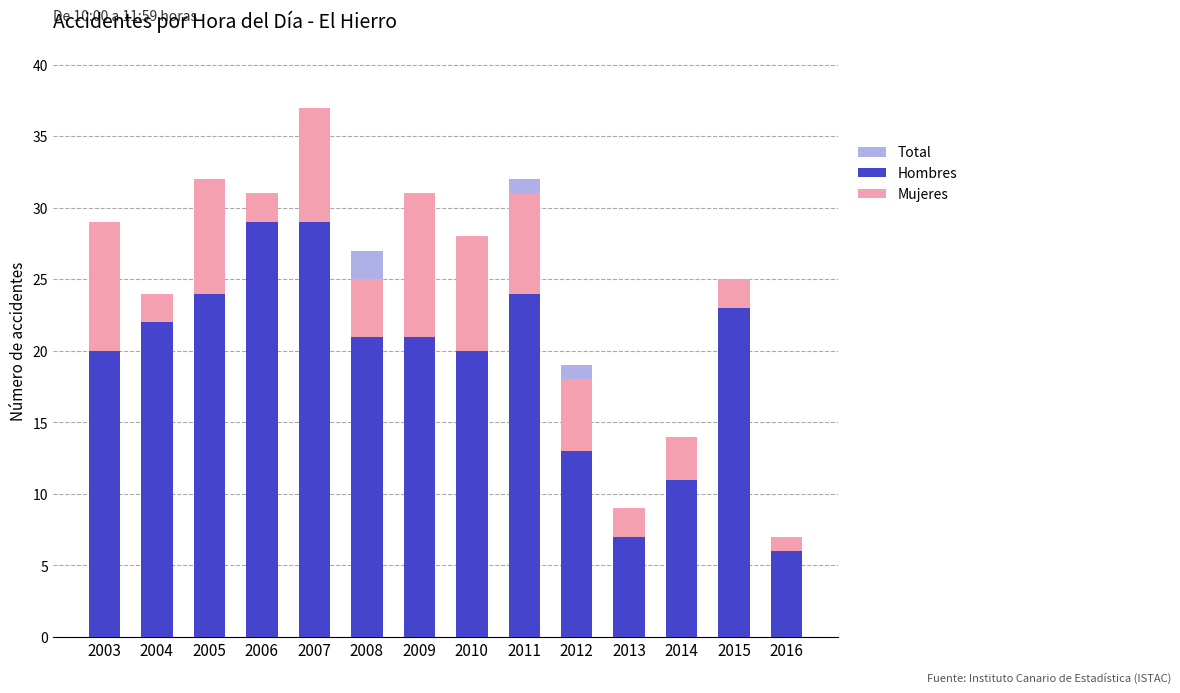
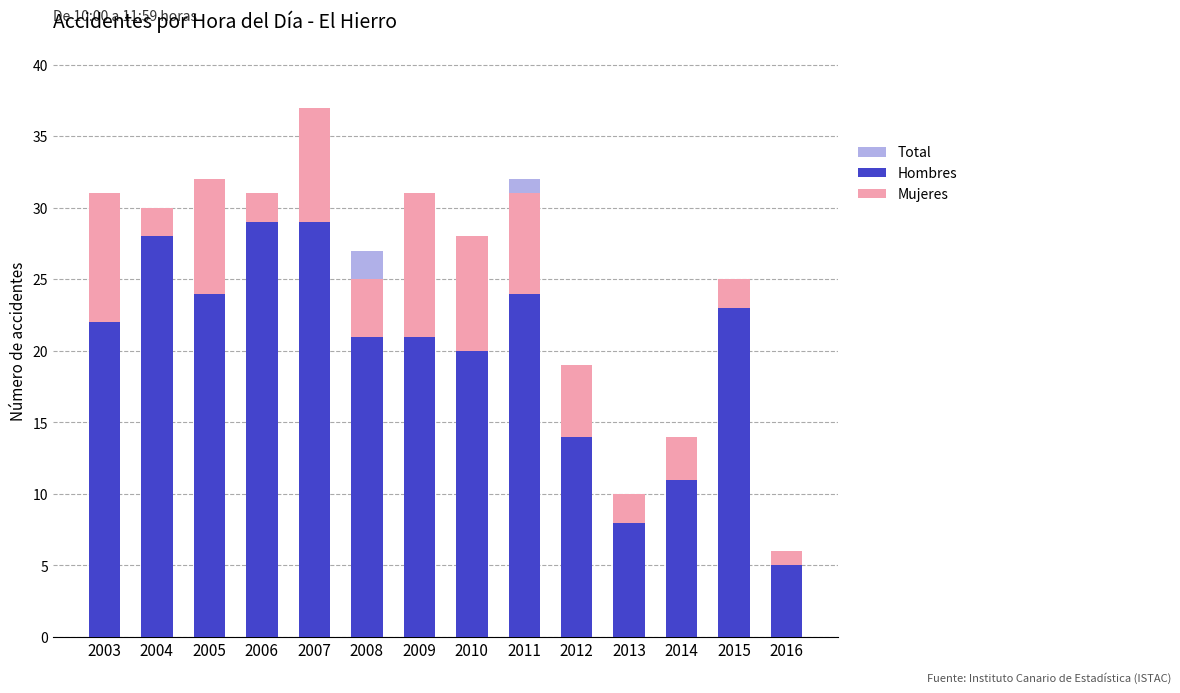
Hombres, 2003: 20 -> 22
Hombres, 2004: 22 -> 28
Hombres, 2012: 13 -> 14
Hombres, 2013: 7 -> 8
Hombres, 2016: 6 -> 5
